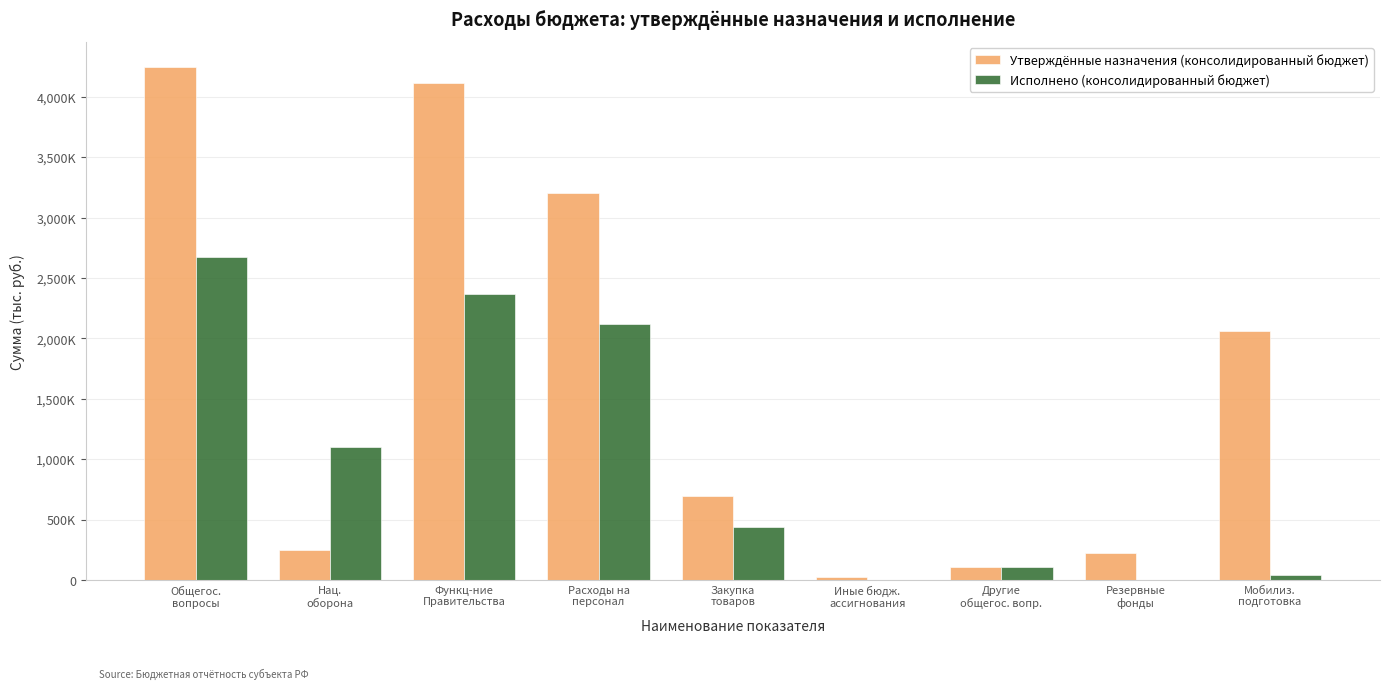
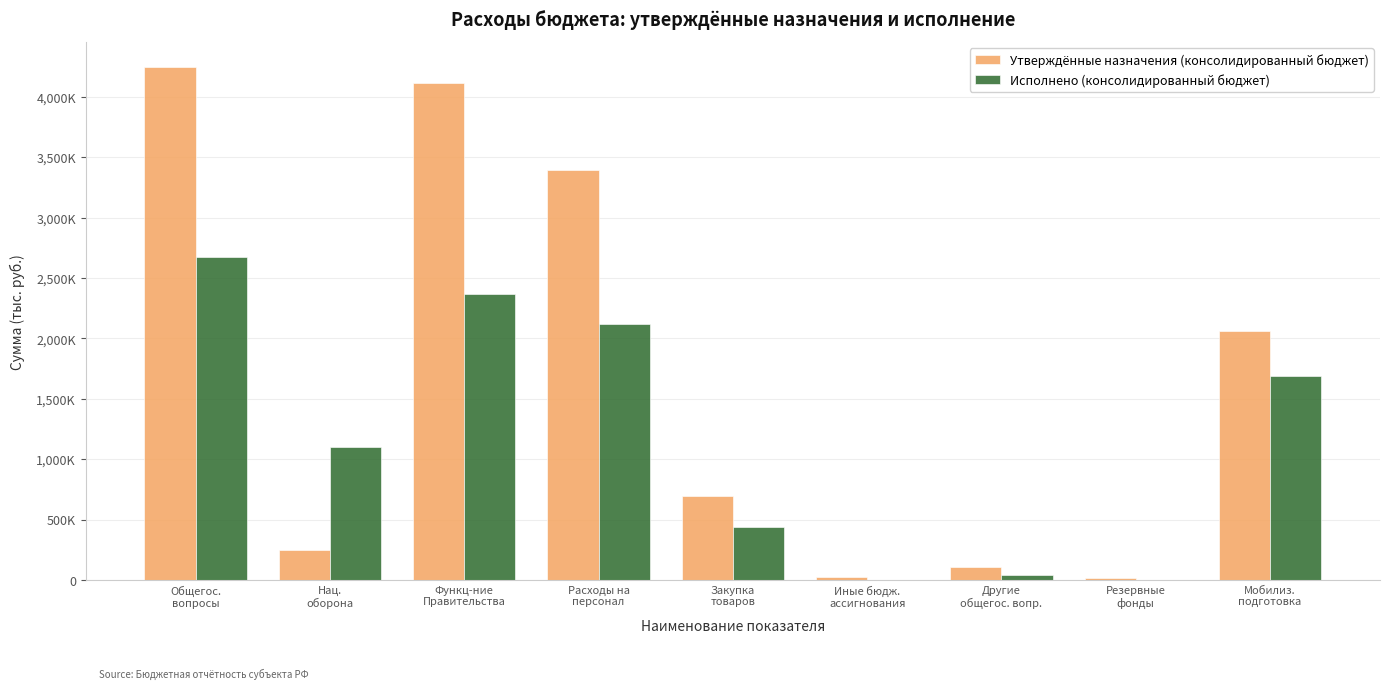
Утверждённые назначения (консолидированный бюджет), Расходы на персонал: 3,200,000 -> 3,400,000
Исполнено (консолидированный бюджет), Другие общегос. вопр.: 110,000 -> 40,000
Утверждённые назначения (консолидированный бюджет), Резервные фонды: 230,000 -> 20,000
Исполнено (консолидированный бюджет), Мобилиз. подготовка: 40,000 -> 1,680,000
